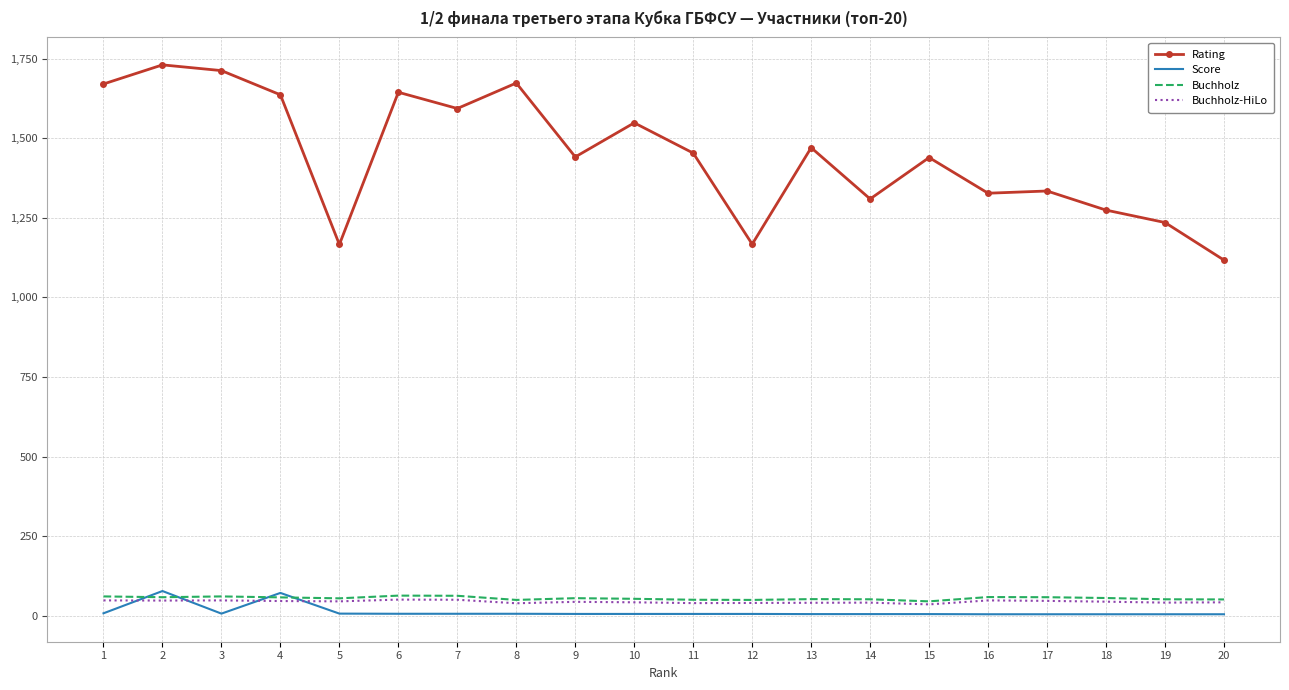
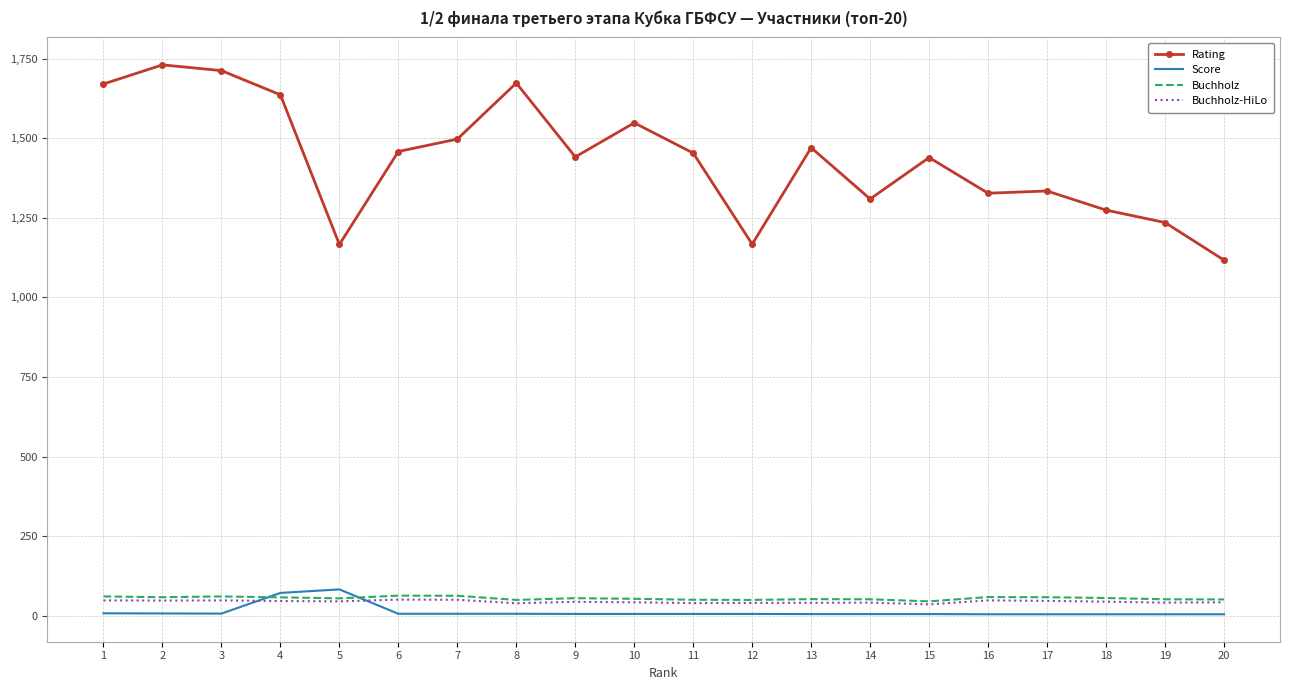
Score, 2: 80 -> 10
Score, 5: 10 -> 80
Rating, 6: 1,640 -> 1,460
Rating, 7: 1,590 -> 1,500
